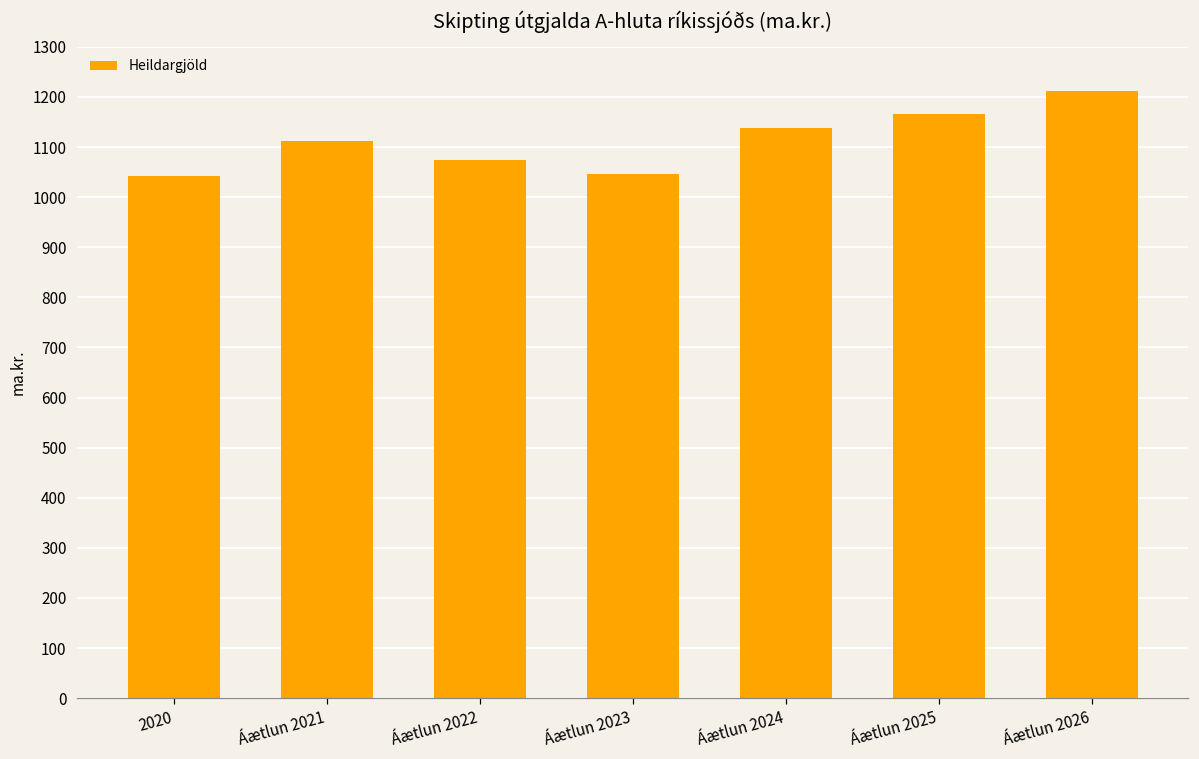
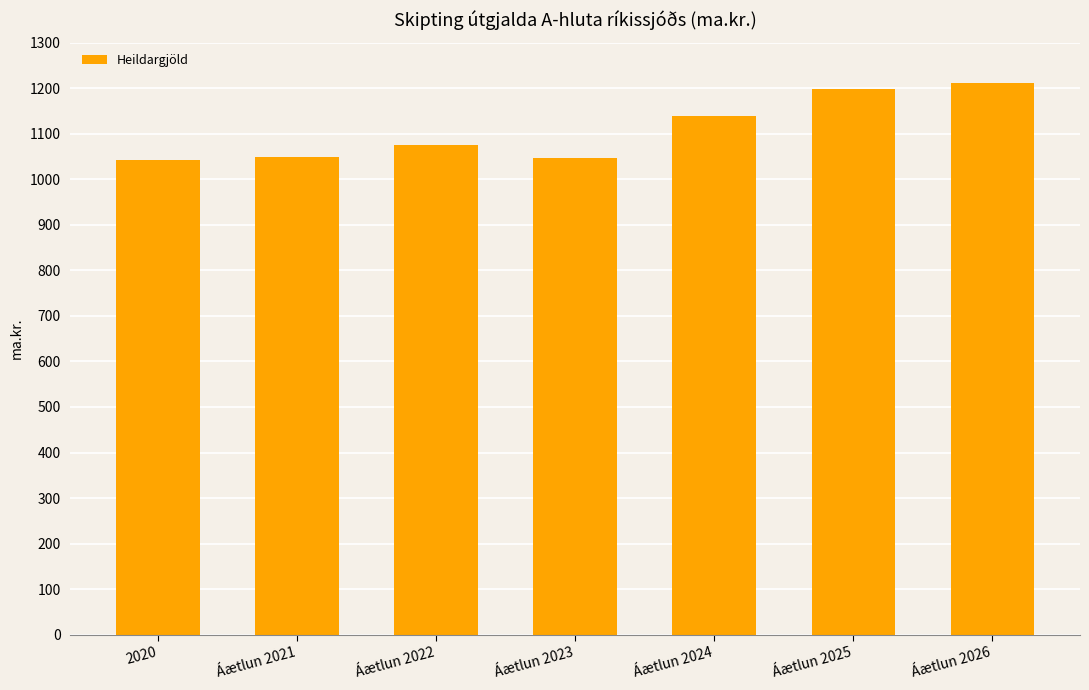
Áætlun 2021: 1110 -> 1050
Áætlun 2025: 1170 -> 1200
